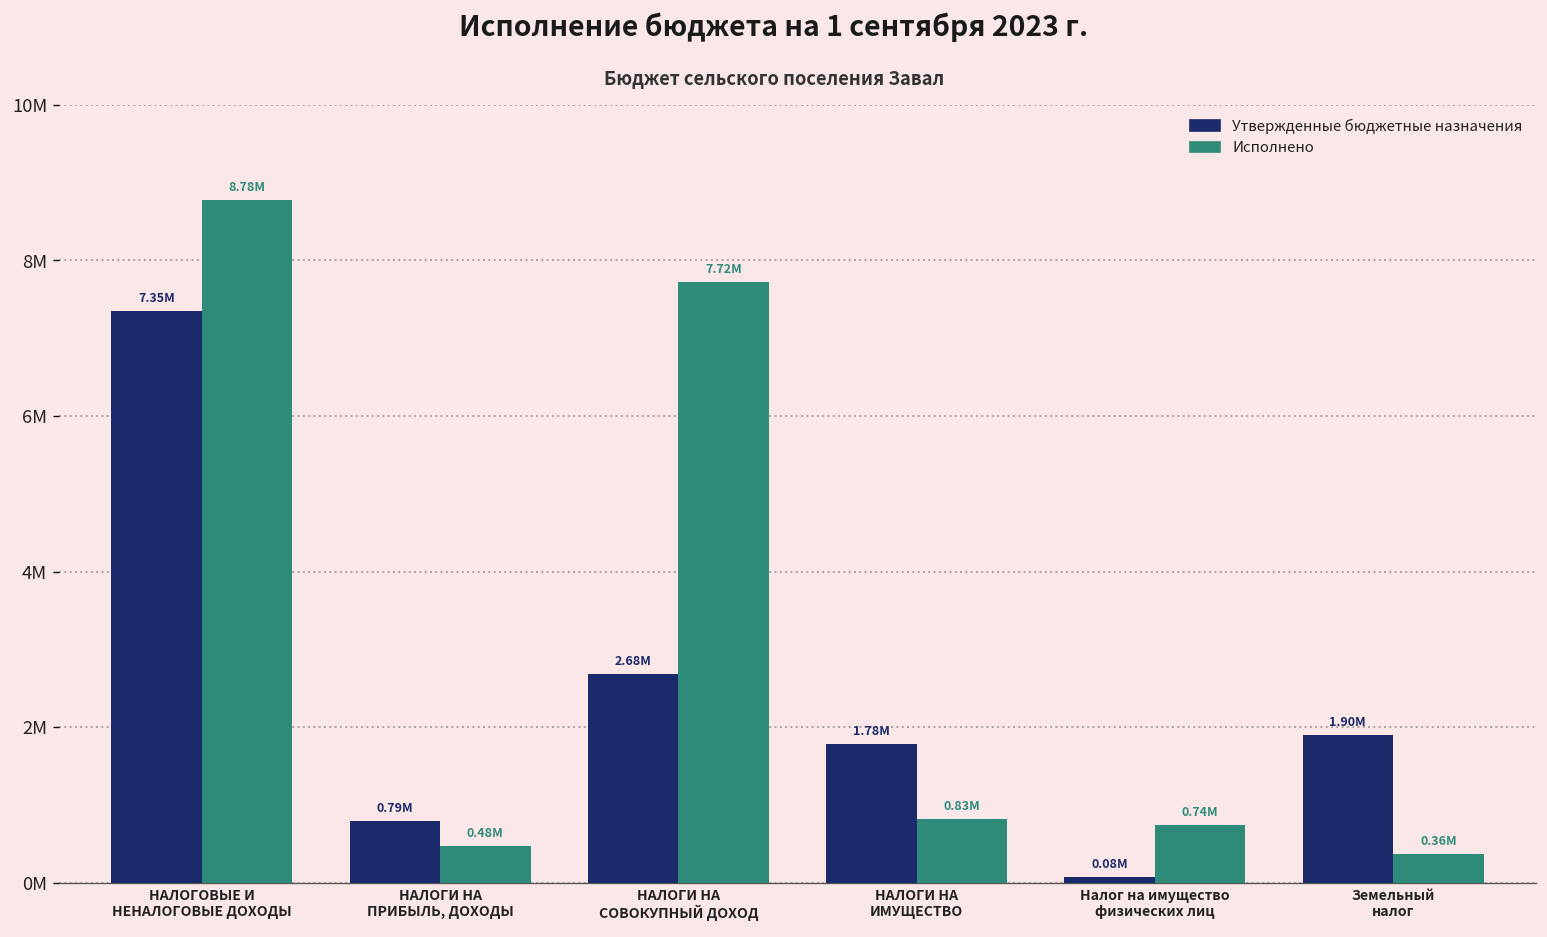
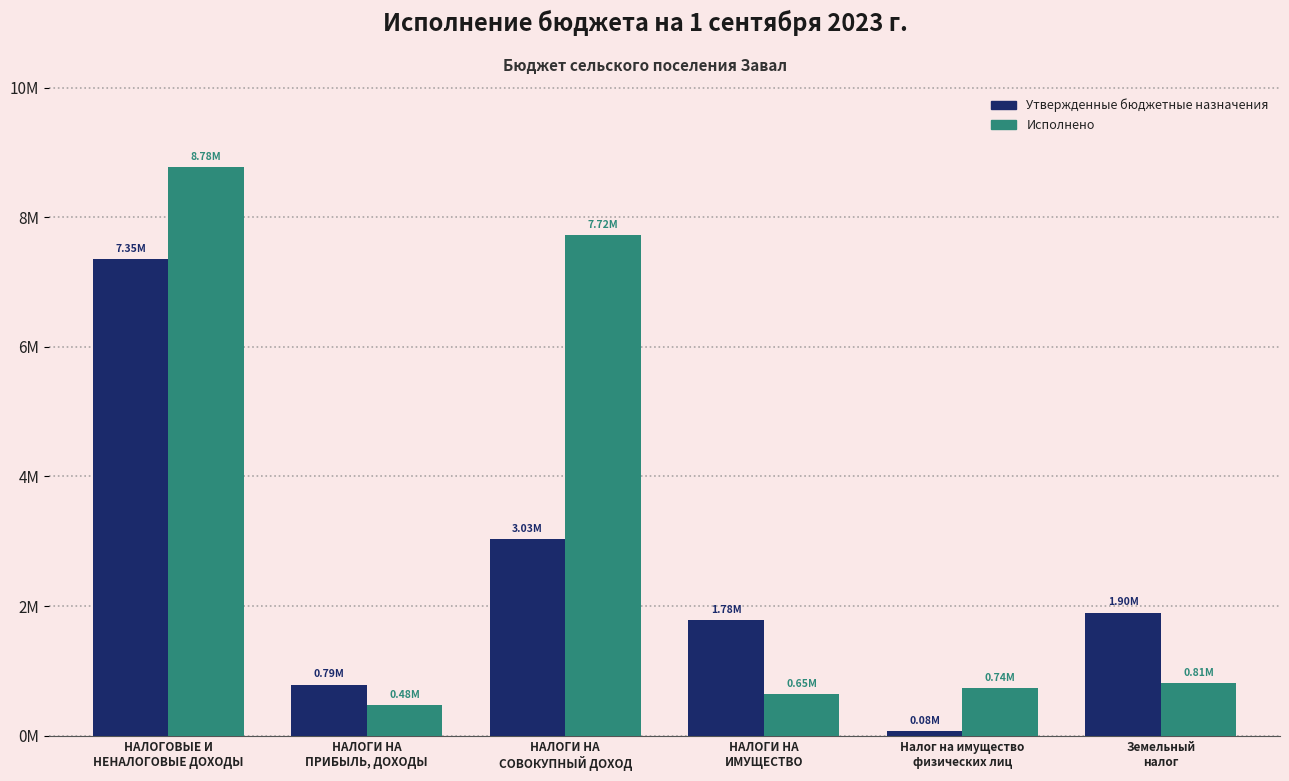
Утвержденные бюджетные назначения, НАЛОГИ НА СОВОКУПНЫЙ ДОХОД: 2.68M -> 3.03M
Исполнено, НАЛОГИ НА ИМУЩЕСТВО: 0.83M -> 0.65M
Исполнено, Земельный налог: 0.36M -> 0.81M
